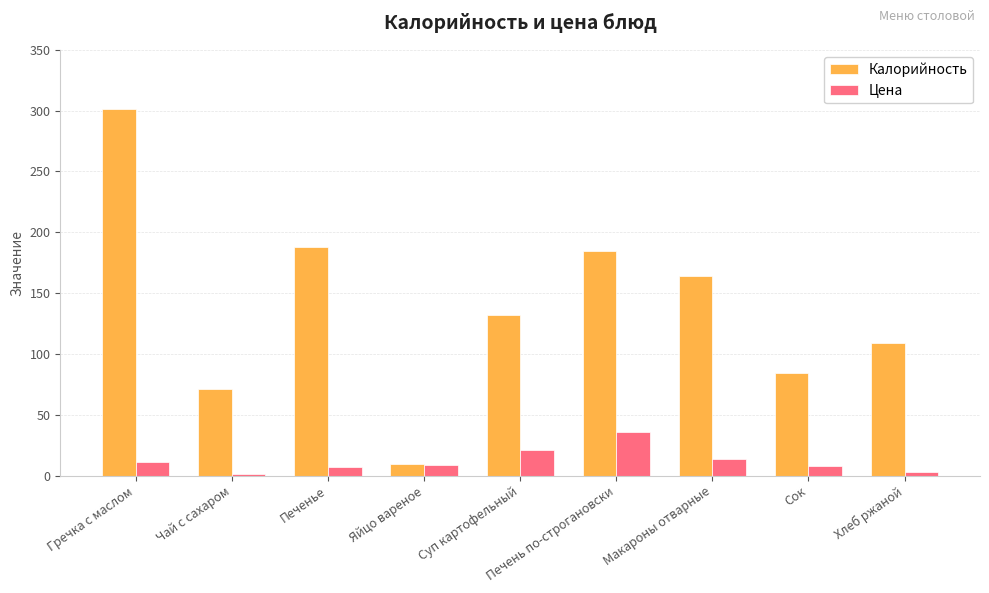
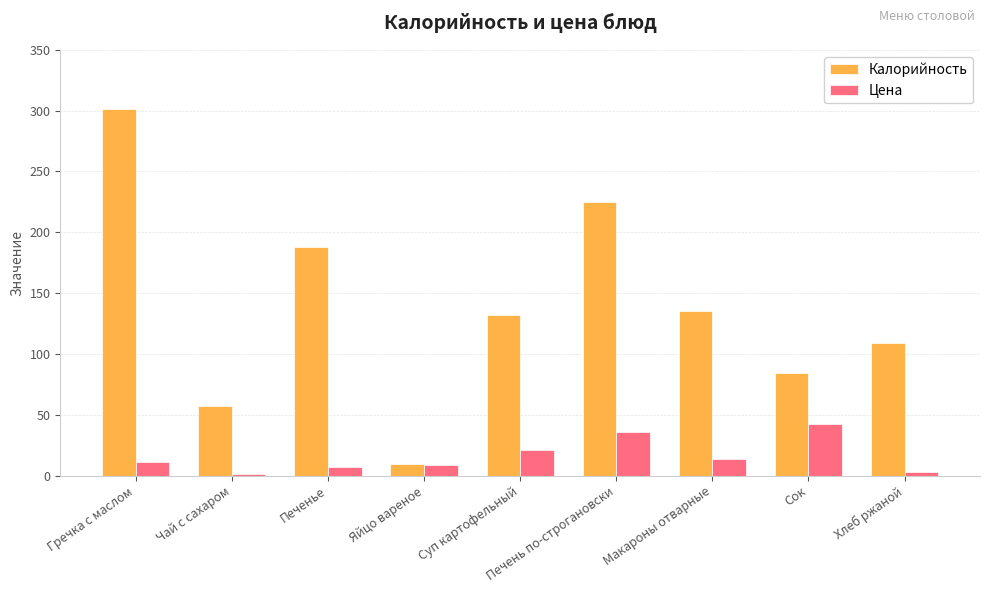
Калорийность, Чай с сахаром: 72 -> 57
Калорийность, Печень по-строгановски: 185 -> 225
Калорийность, Макароны отварные: 164 -> 135
Цена, Сок: 8 -> 43
